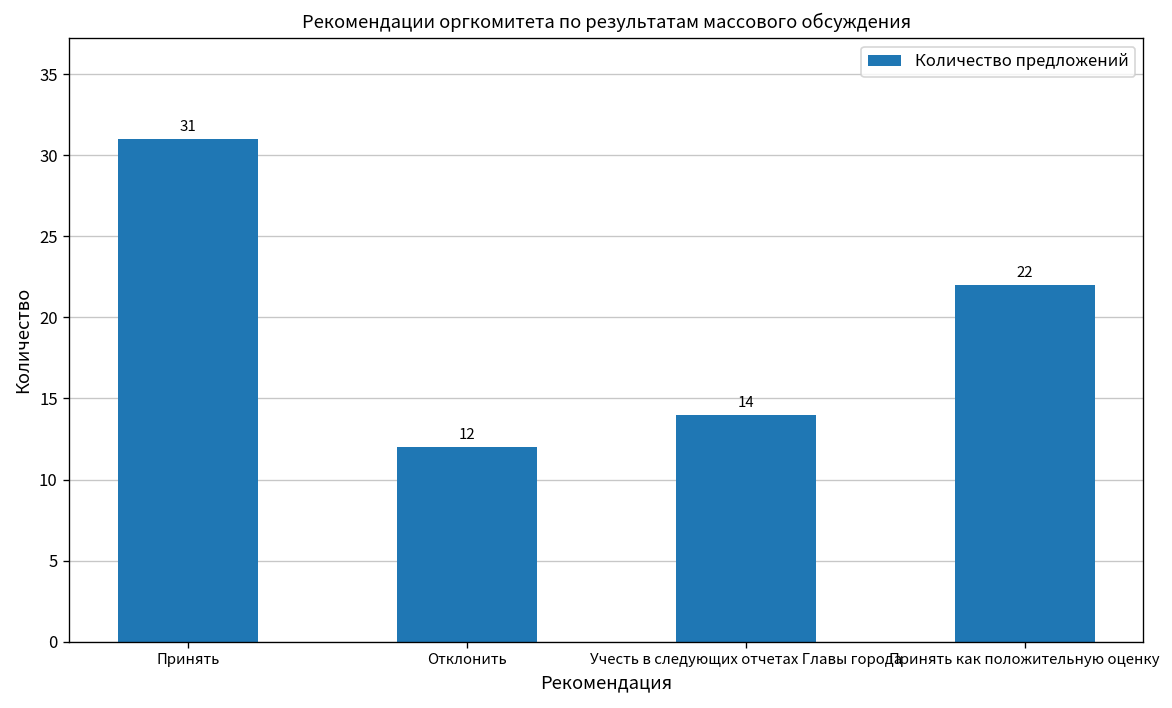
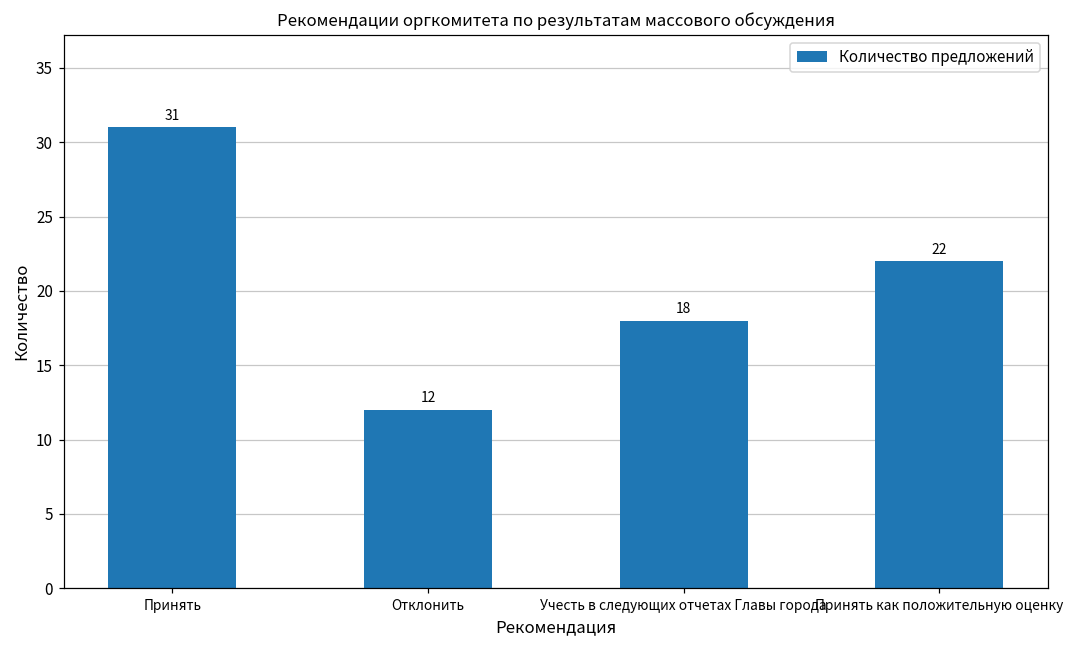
Учесть в следующих отчетах Главы города: 14 -> 18
